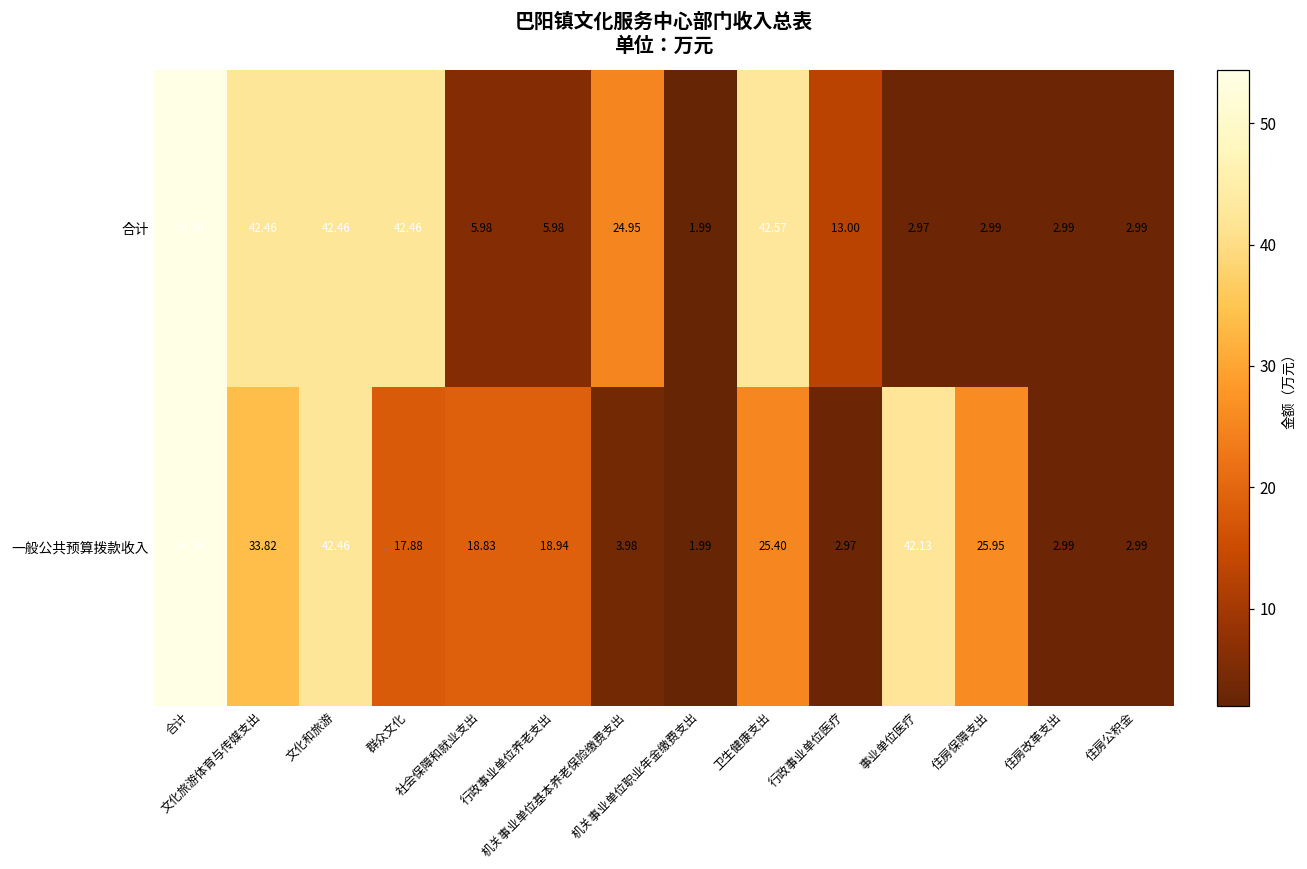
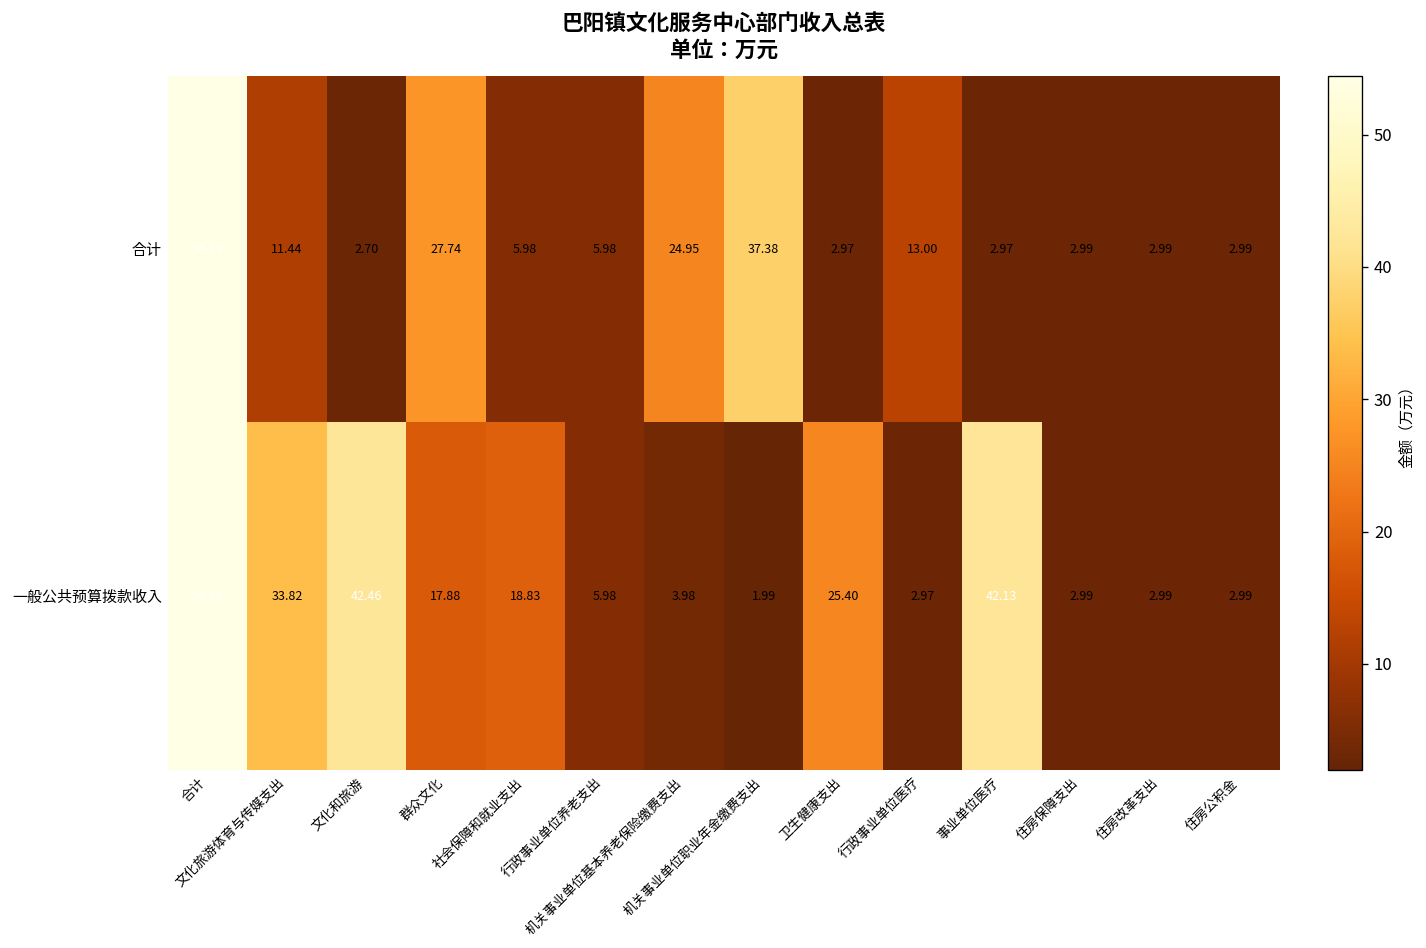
合计, 文化旅游体育与传媒支出: 42.46 -> 11.44
合计, 文化和旅游: 42.46 -> 2.70
合计, 群众文化: 42.46 -> 27.74
合计, 机关事业单位职业年金缴费支出: 1.99 -> 37.38
合计, 卫生健康支出: 42.57 -> 2.97
一般公共预算拨款收入, 行政事业单位养老支出: 18.94 -> 5.98
一般公共预算拨款收入, 住房保障支出: 25.95 -> 2.99
